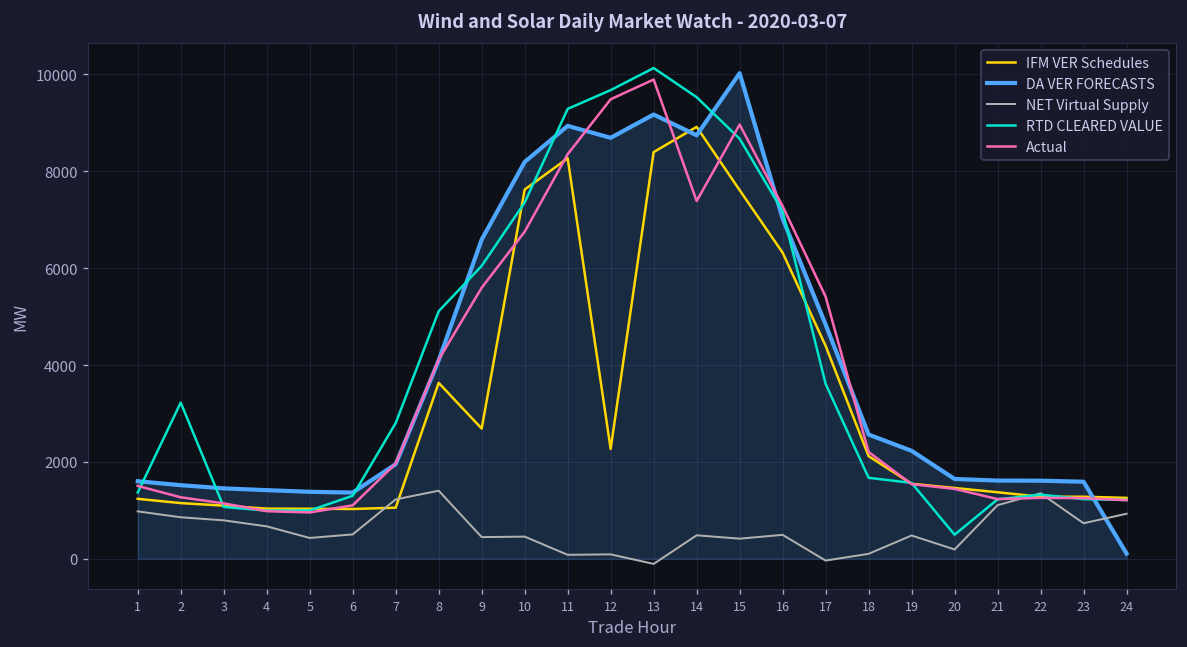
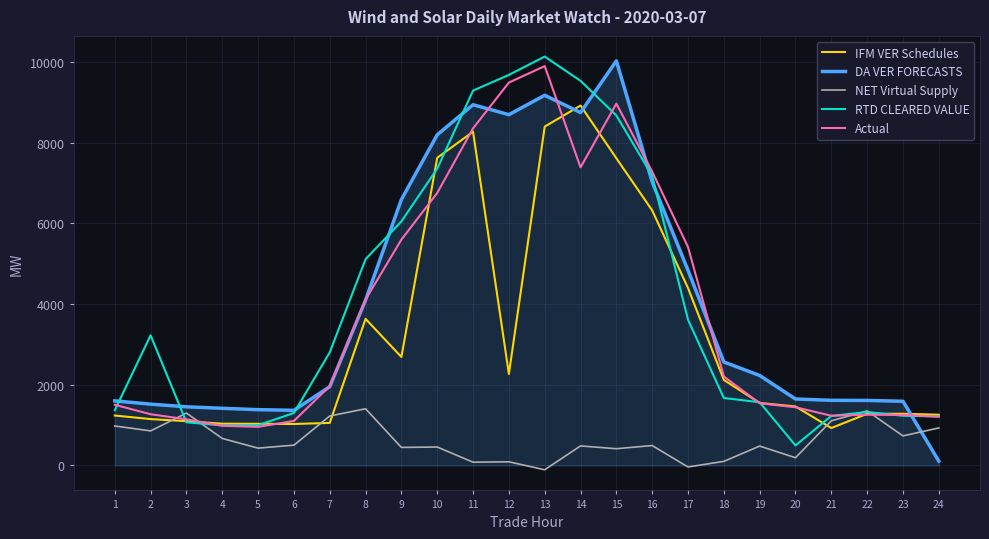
NET Virtual Supply, 3: 800 -> 1300
IFM VER Schedules, 21: 1400 -> 900
